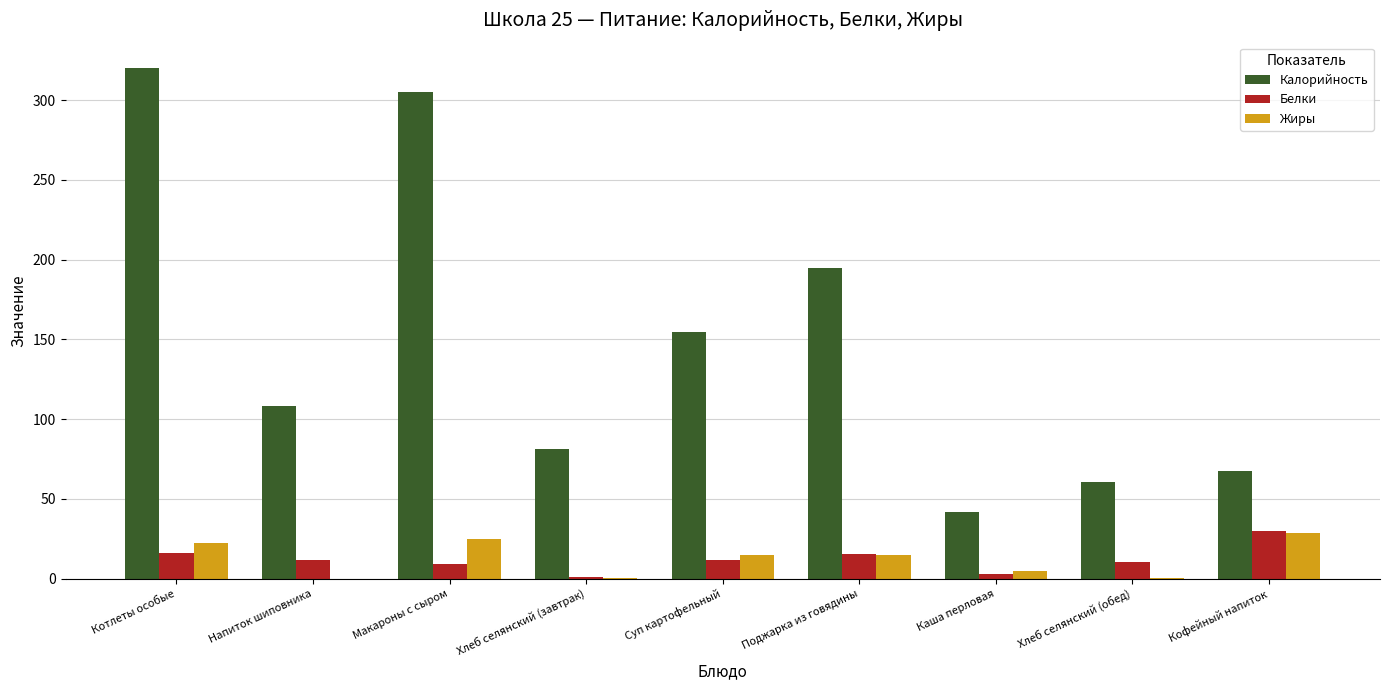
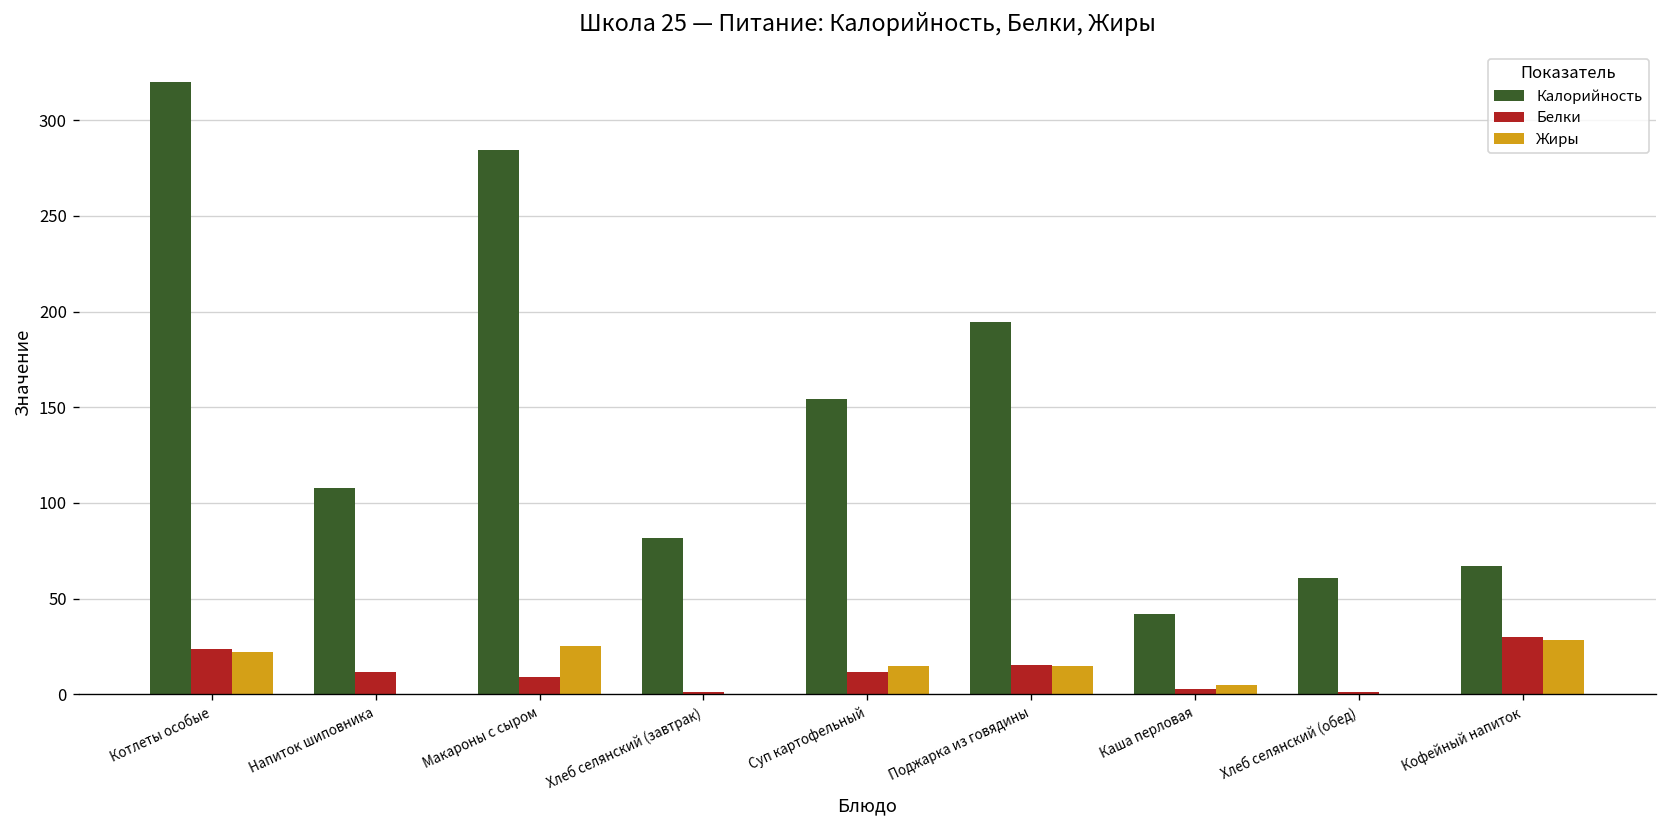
Белки, Котлеты особые: 16 -> 24
Калорийность, Макароны с сыром: 305 -> 284
Белки, Хлеб селянский (обед): 10 -> 1
